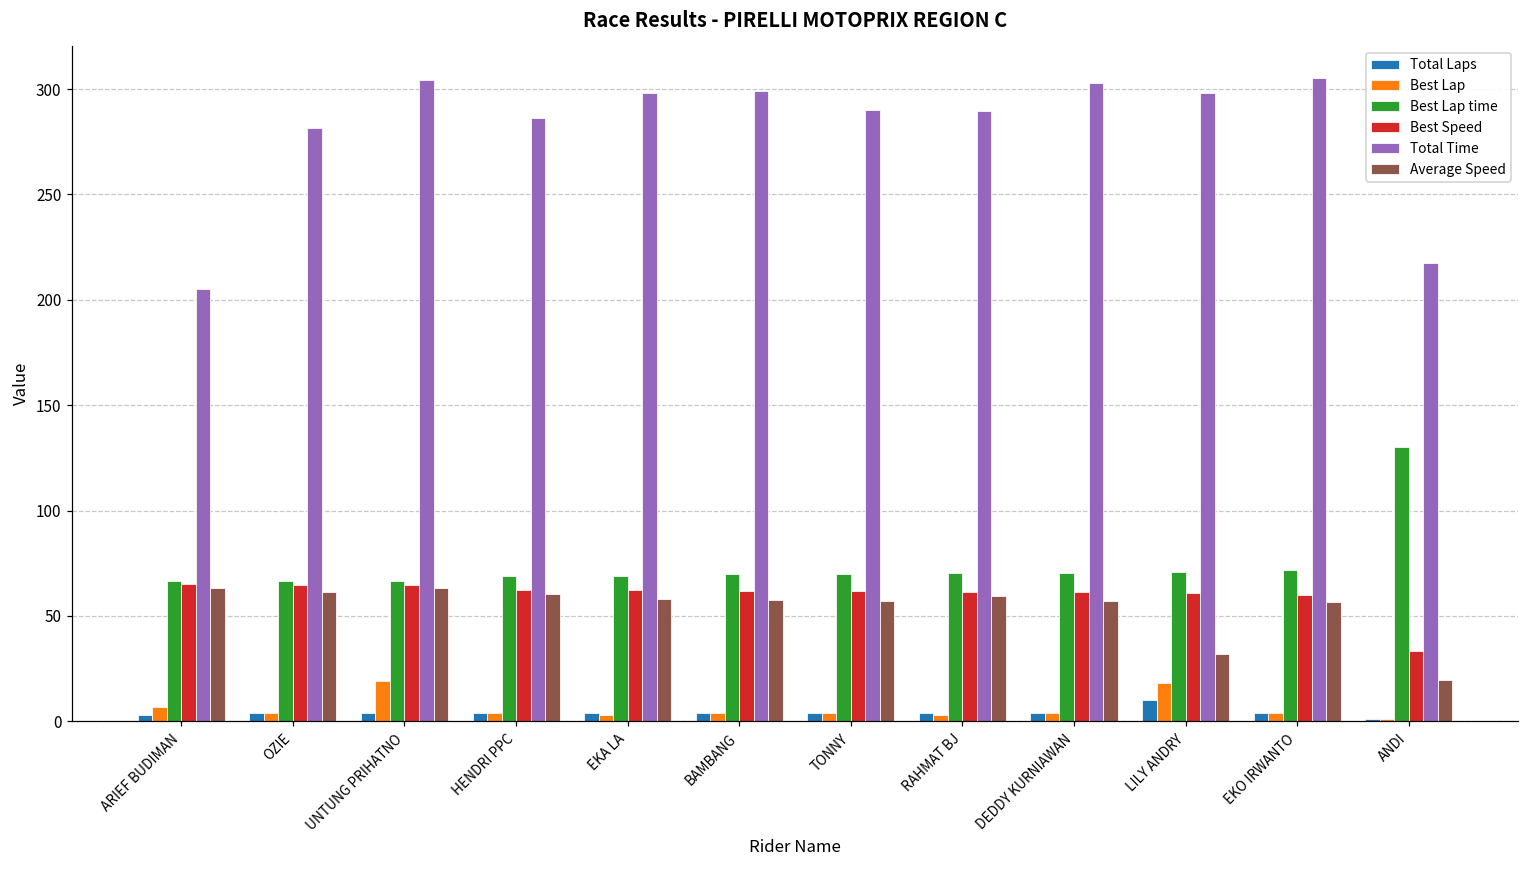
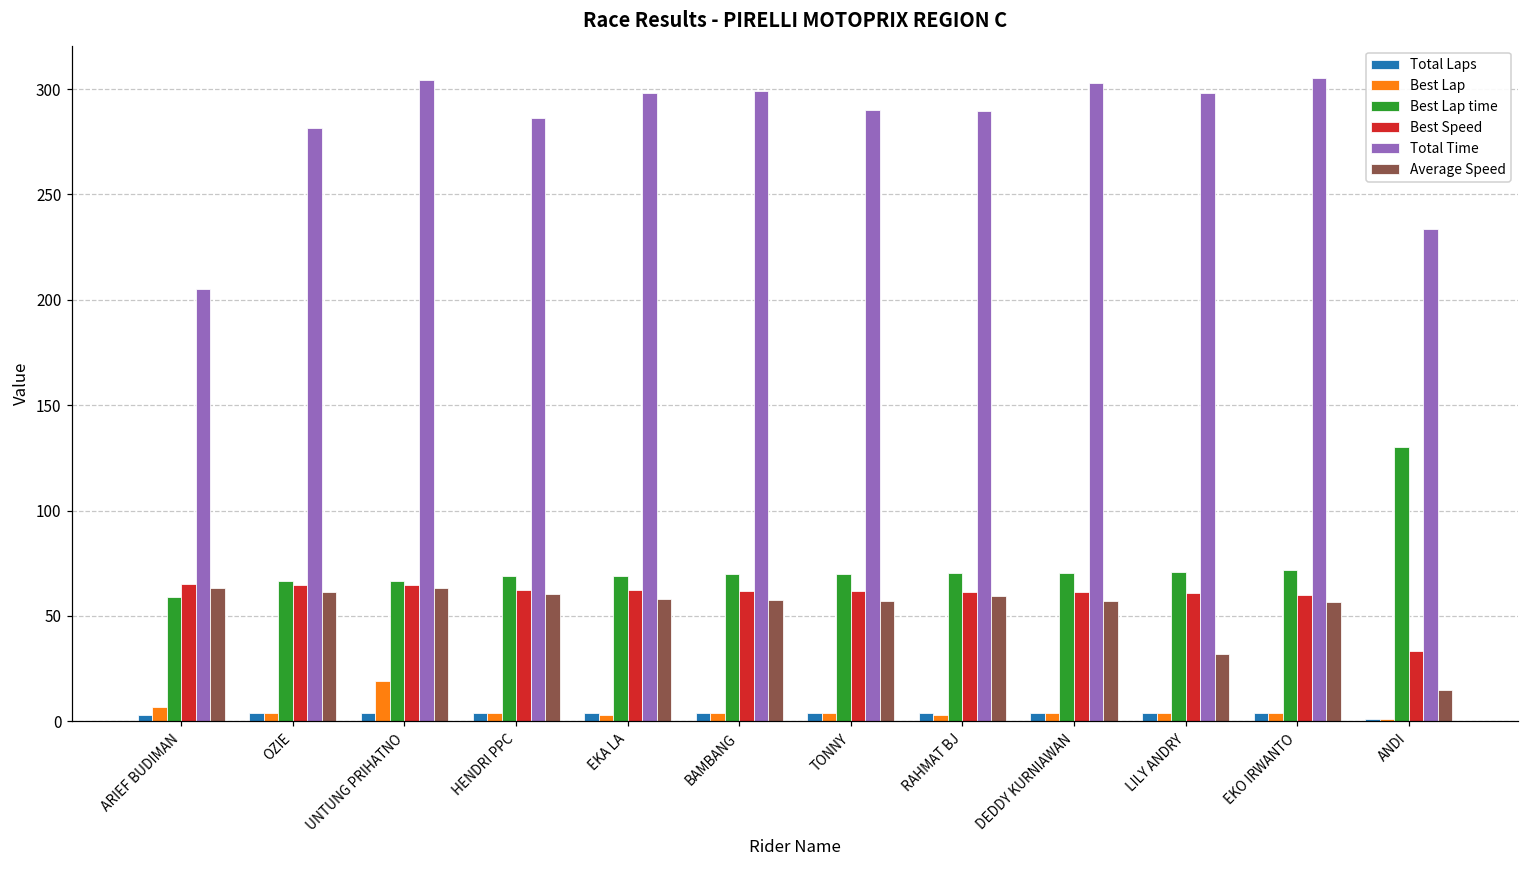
Best Lap time, ARIEF BUDIMAN: 67 -> 59
Total Laps, LILY ANDRY: 10 -> 4
Best Lap, LILY ANDRY: 18 -> 4
Total Time, ANDI: 218 -> 234
Average Speed, ANDI: 20 -> 15
